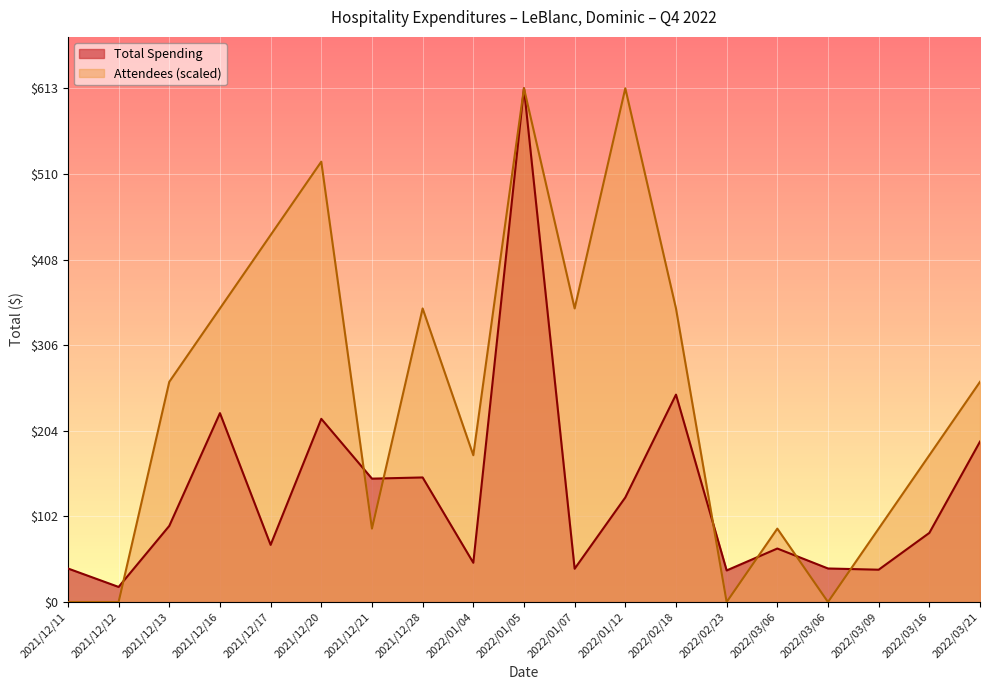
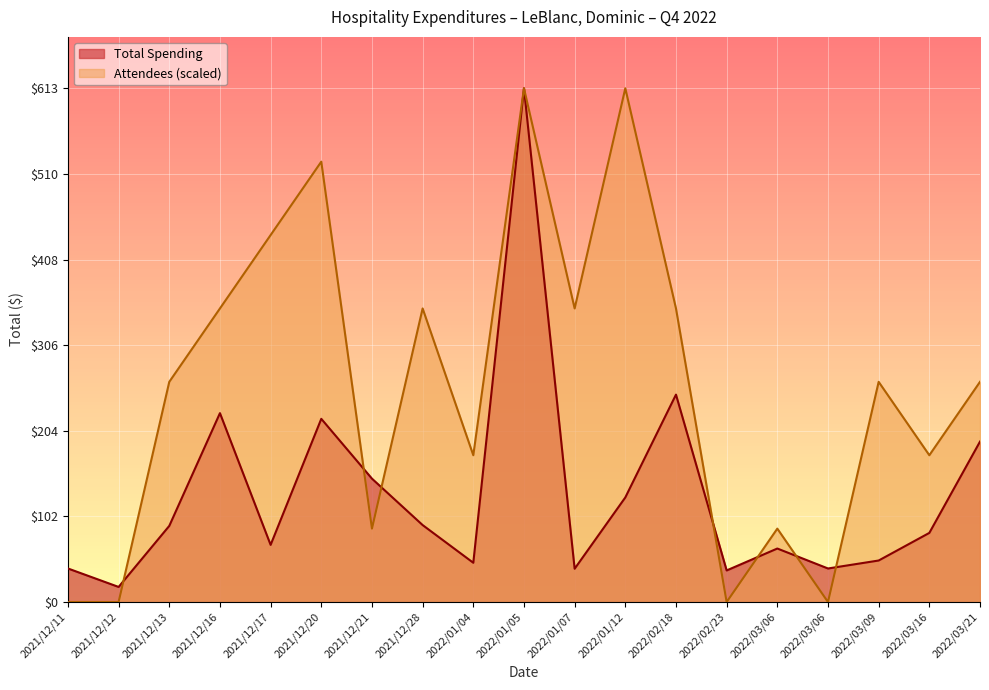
Total Spending, 2021/12/28: $150 -> $90
Total Spending, 2022/03/09: $40 -> $50
Attendees (scaled), 2022/03/09: $90 -> $260
